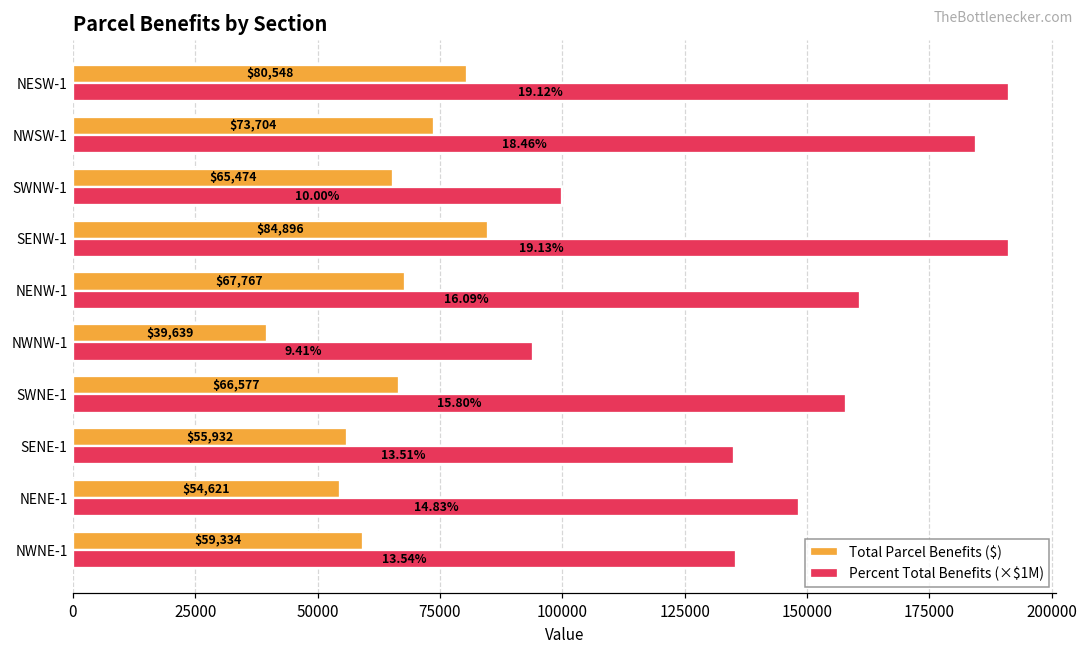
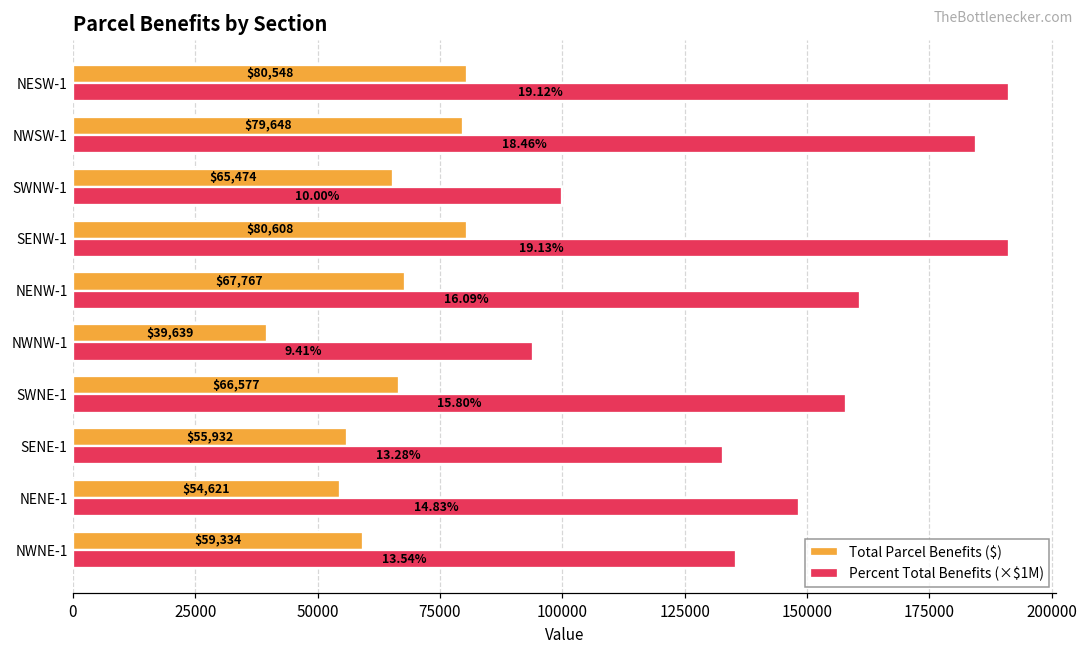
Total Parcel Benefits ($), NWSW-1: $73,704 -> $79,648
Total Parcel Benefits ($), SENW-1: $84,896 -> $80,608
Percent Total Benefits (×$1M), SENE-1: 13.51% -> 13.28%
